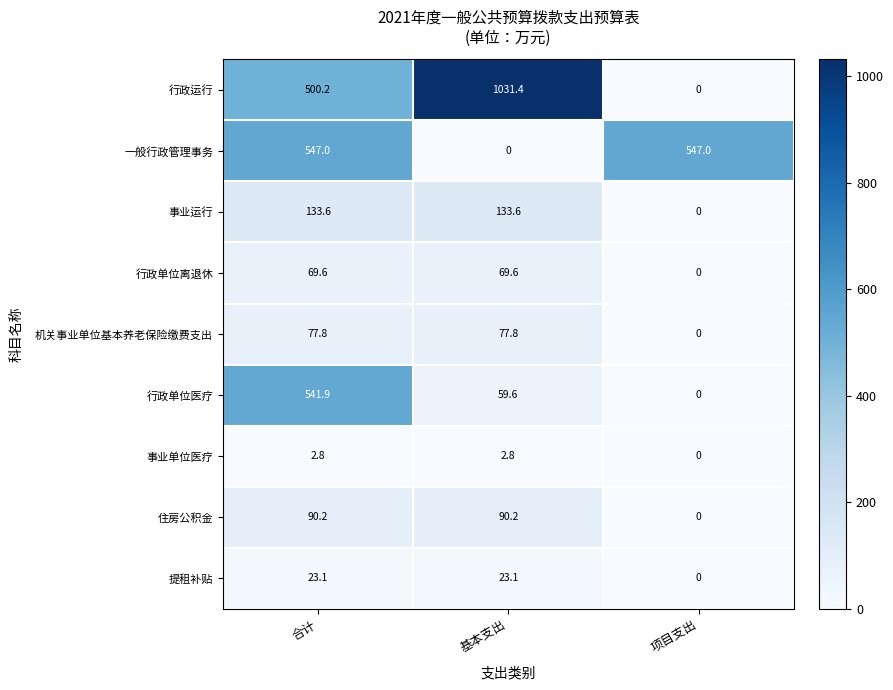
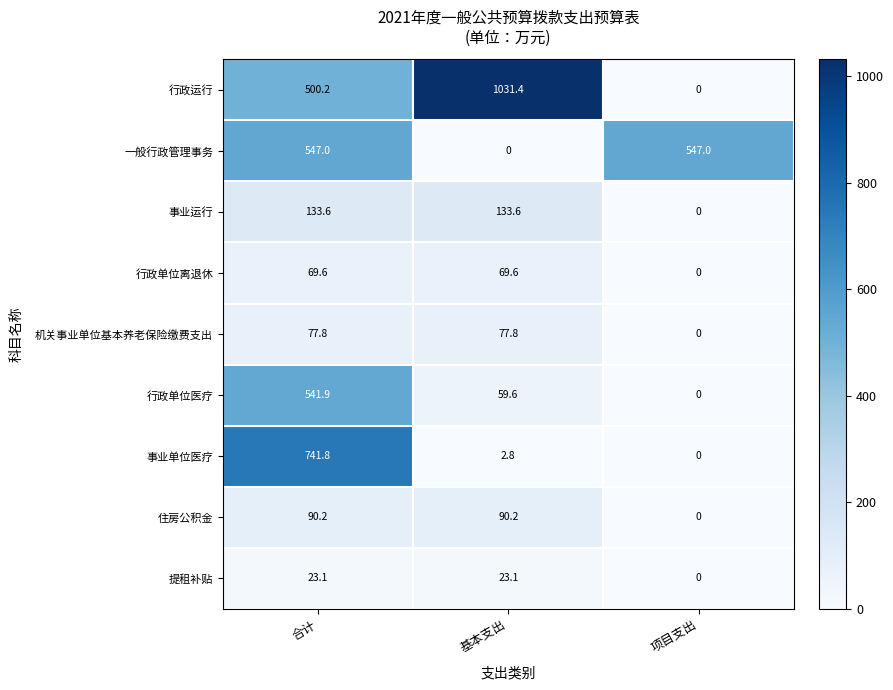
事业单位医疗, 合计: 2.8 -> 741.8
